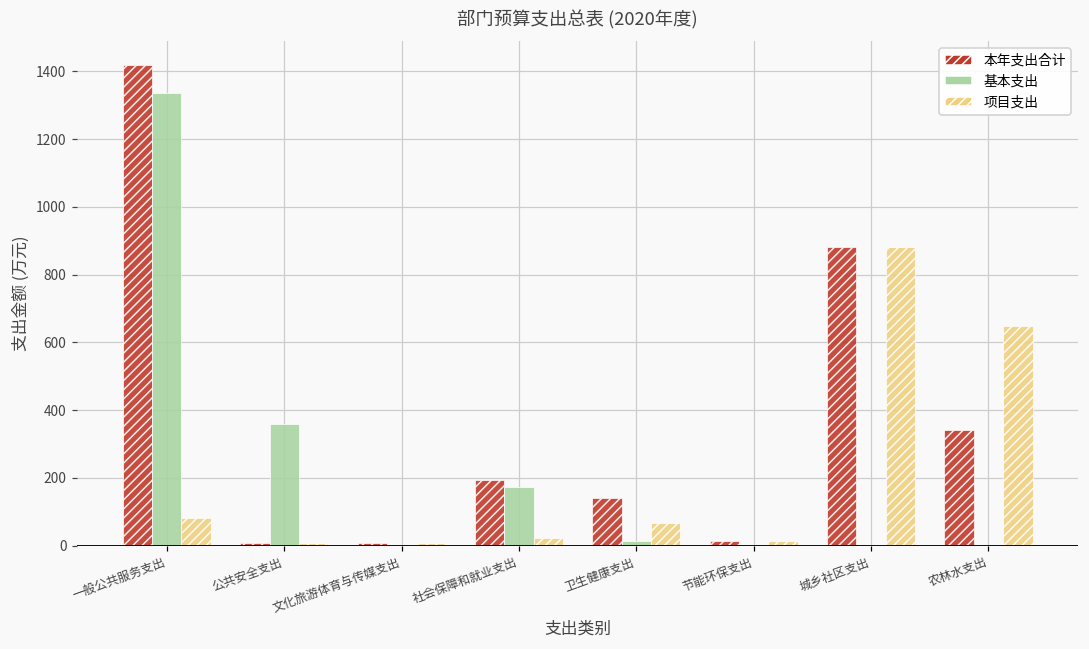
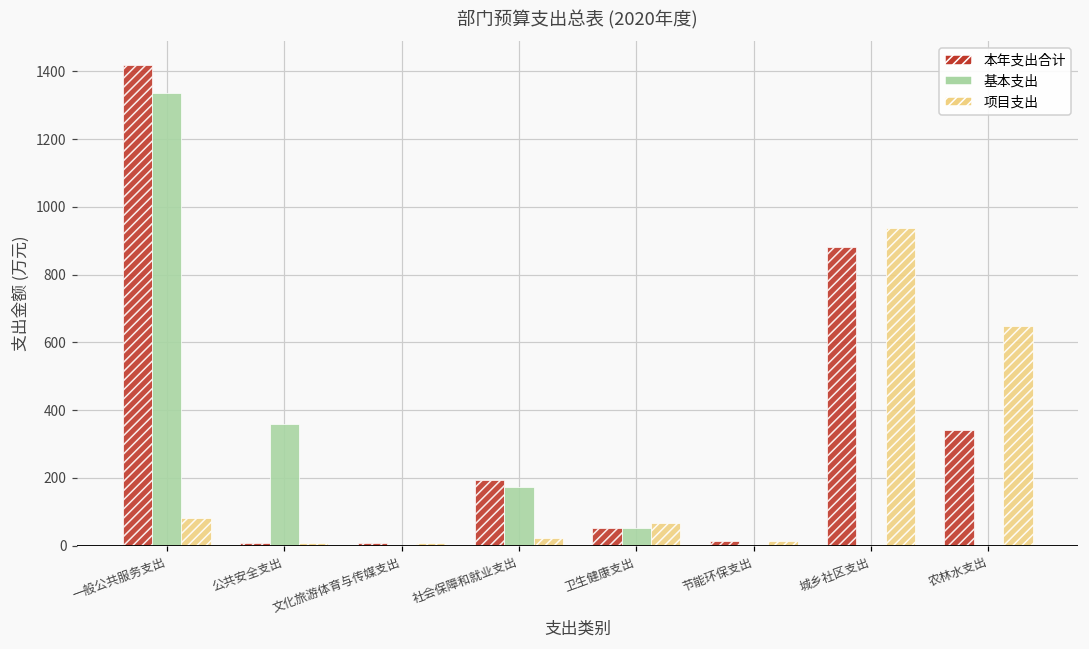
本年支出合计, 卫生健康支出: 140 -> 50
基本支出, 卫生健康支出: 10 -> 50
项目支出, 城乡社区支出: 880 -> 940
